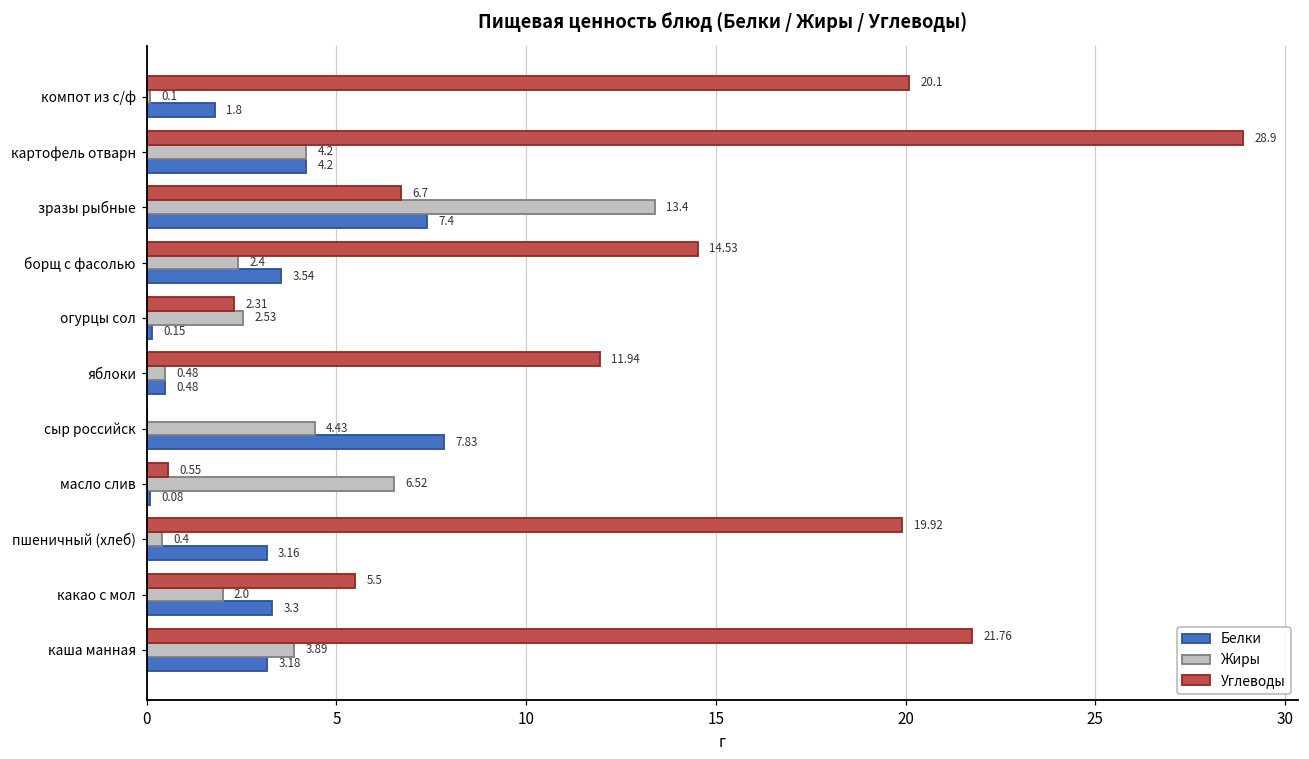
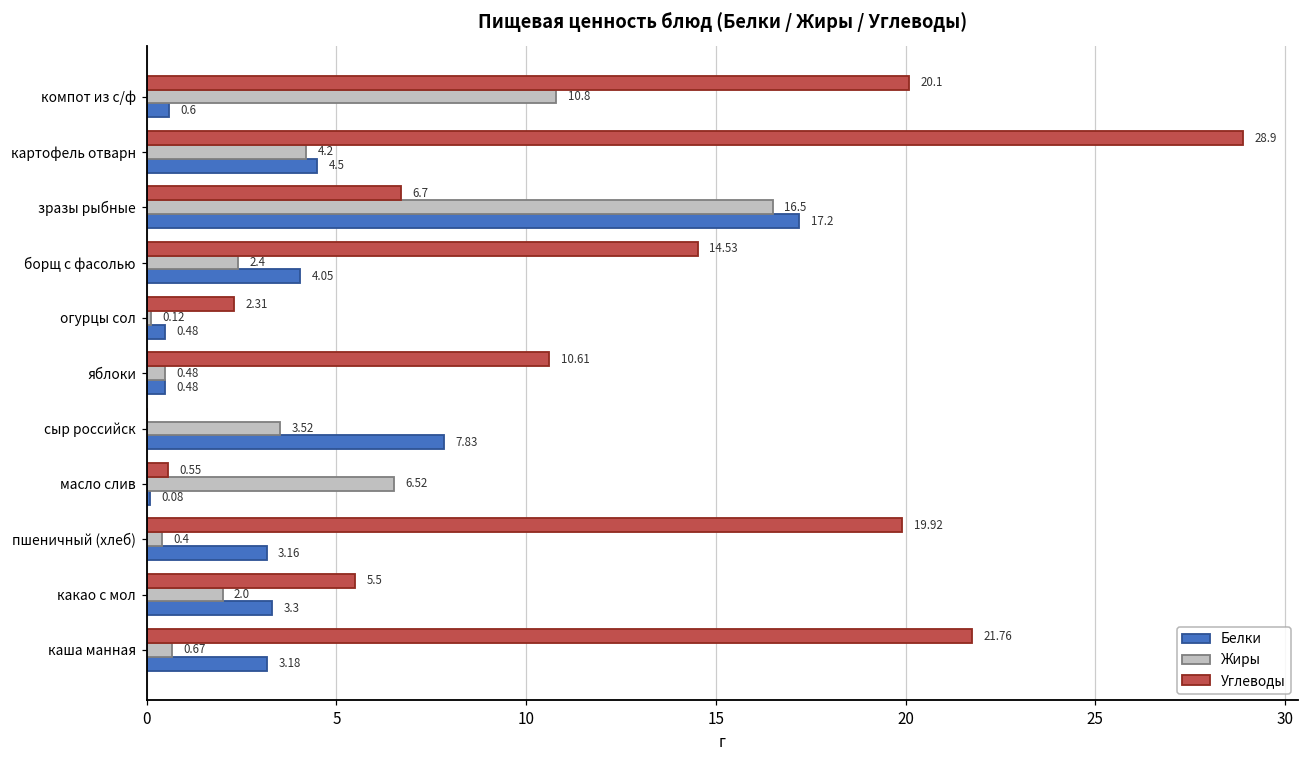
Жиры, компот из с/ф: 0.1 -> 10.8
Белки, компот из с/ф: 1.8 -> 0.6
Белки, картофель отварн: 4.2 -> 4.5
Жиры, зразы рыбные: 13.4 -> 16.5
Белки, зразы рыбные: 7.4 -> 17.2
Белки, борщ с фасолью: 3.54 -> 4.05
Жиры, огурцы сол: 2.53 -> 0.12
Белки, огурцы сол: 0.15 -> 0.48
Углеводы, яблоки: 11.94 -> 10.61
Жиры, сыр российск: 4.43 -> 3.52
Жиры, каша манная: 3.89 -> 0.67
